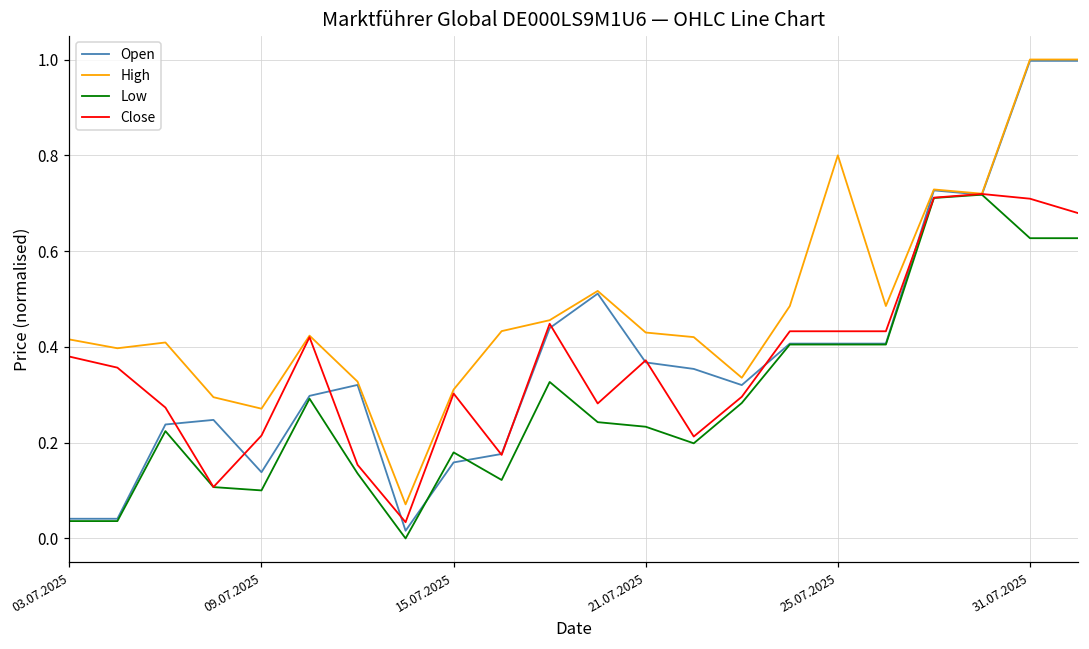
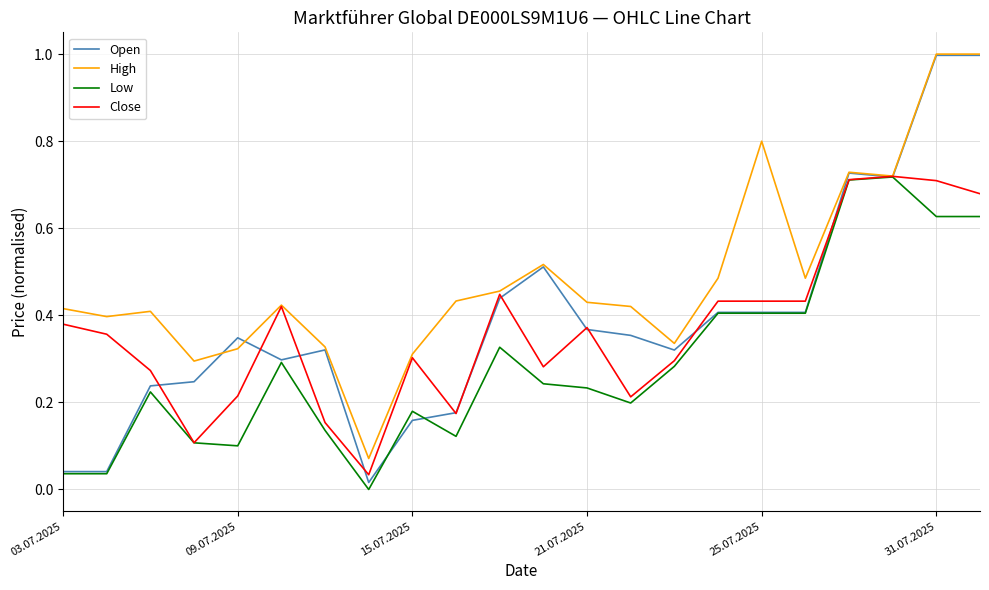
Open, 09.07.2025: 0.14 -> 0.35
High, 09.07.2025: 0.27 -> 0.32
